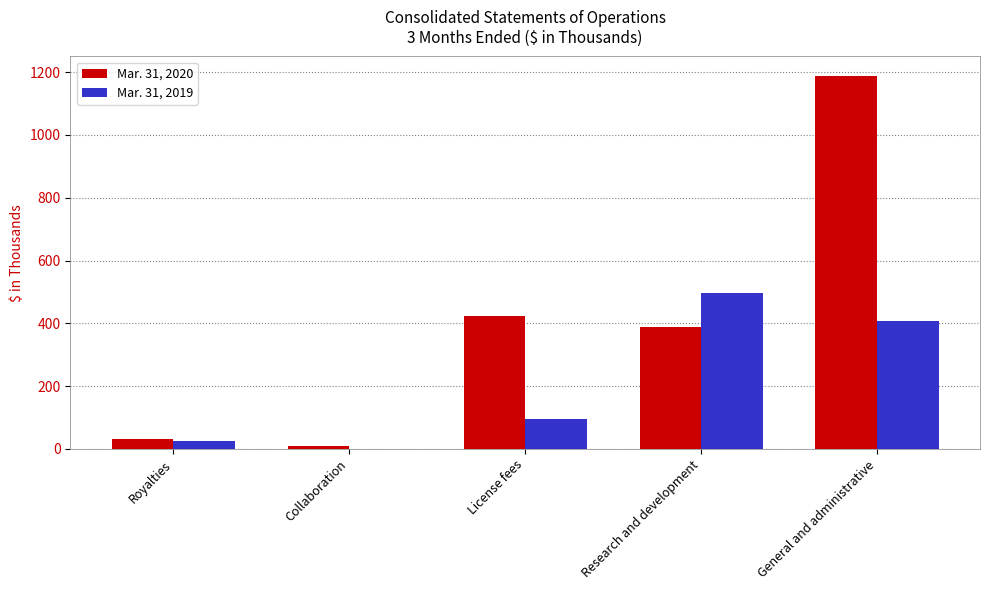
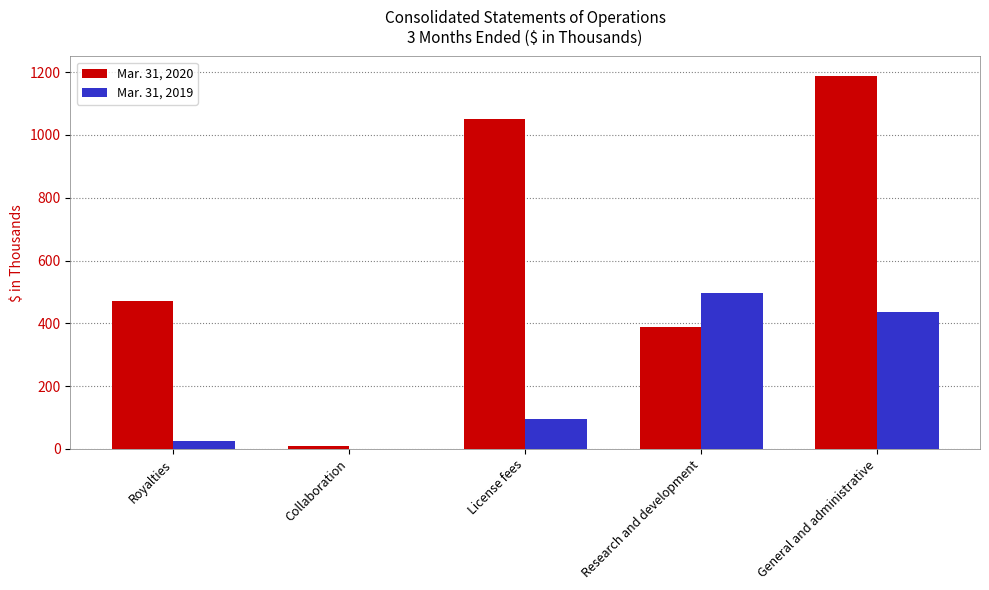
Mar. 31, 2020, Royalties: 30 -> 470
Mar. 31, 2020, License fees: 420 -> 1050
Mar. 31, 2019, General and administrative: 410 -> 440
